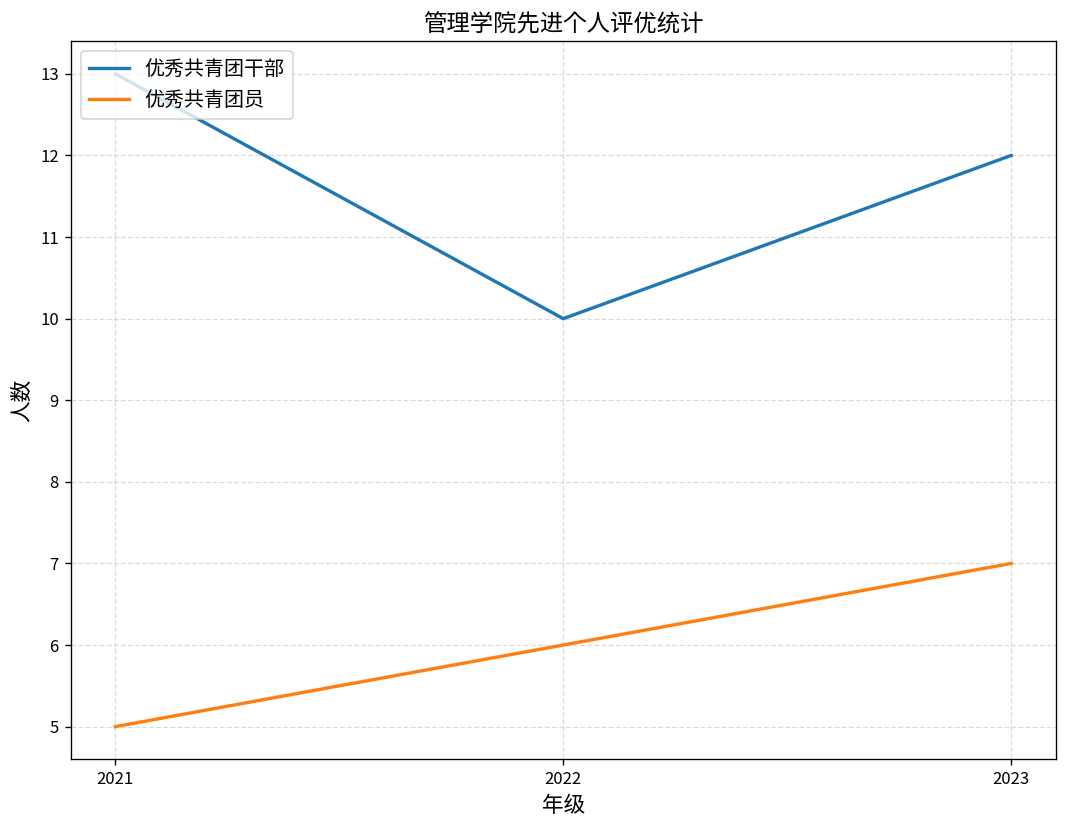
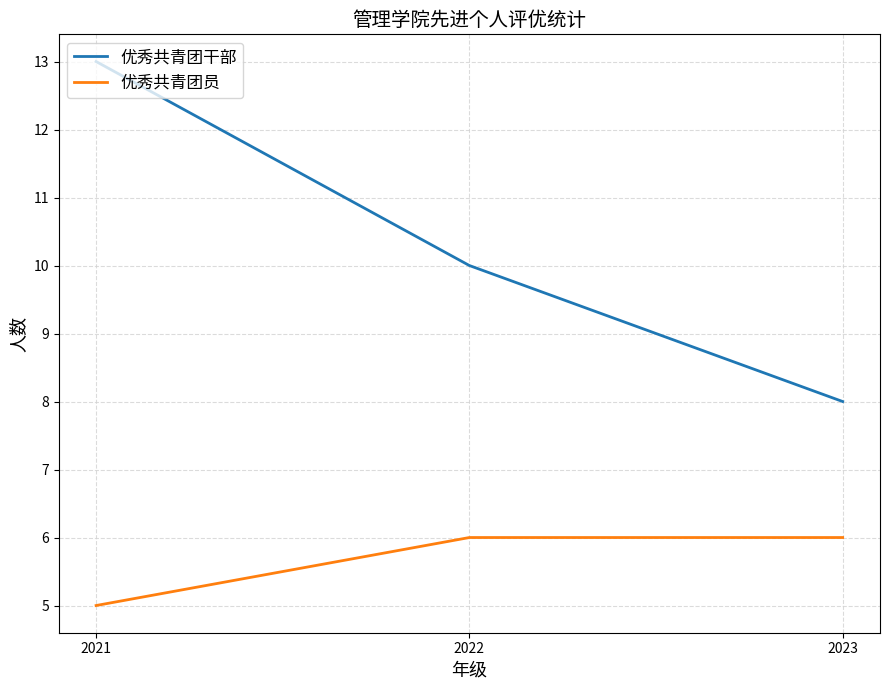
优秀共青团干部, 2023: 12 -> 8
优秀共青团员, 2023: 7 -> 6
